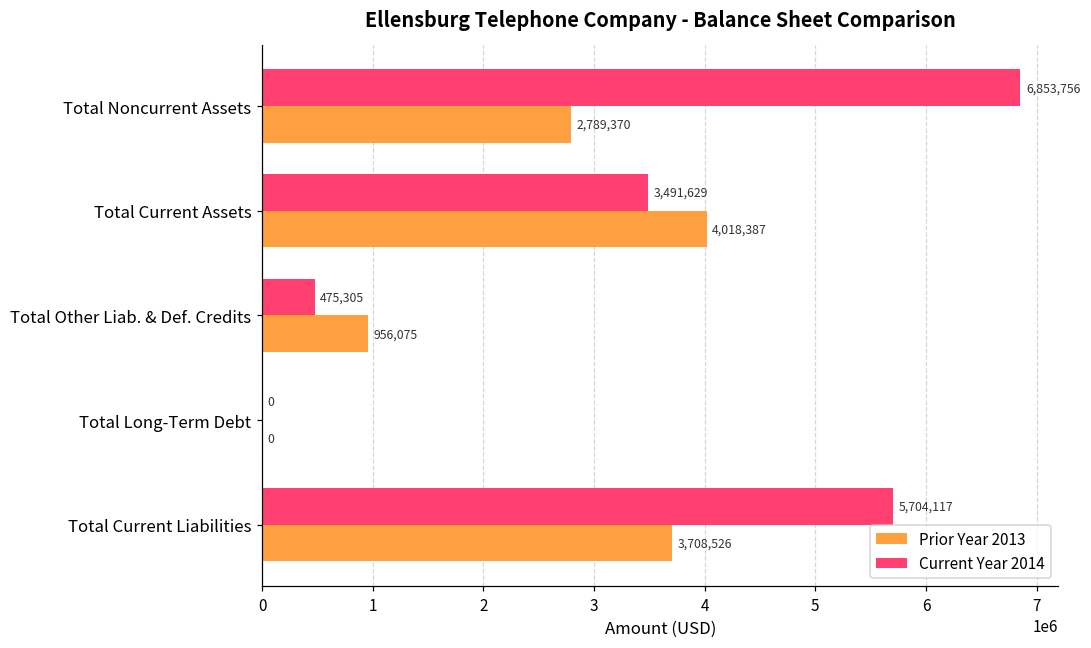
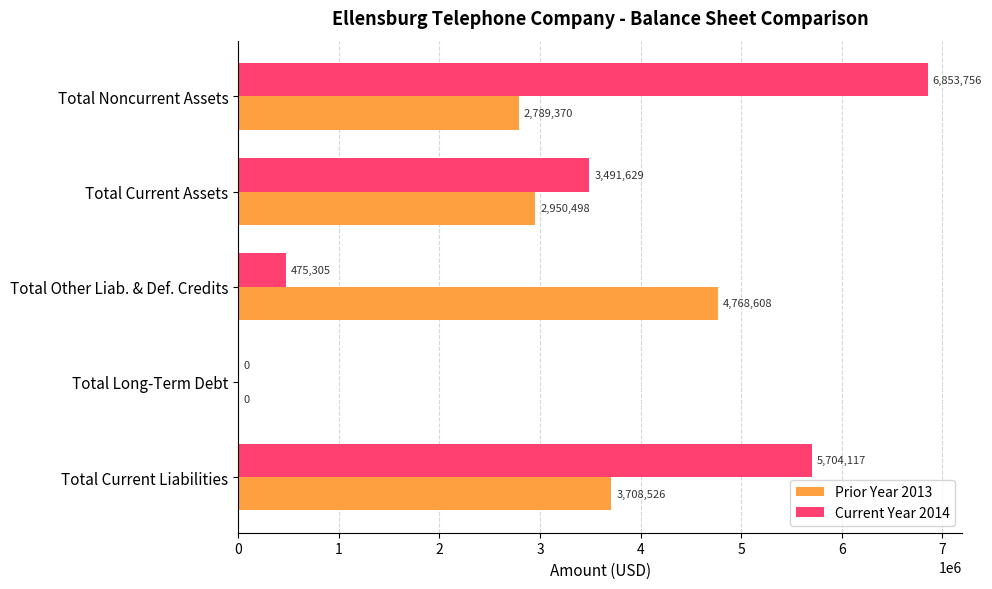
Prior Year 2013, Total Current Assets: 4,018,387 -> 2,950,498
Prior Year 2013, Total Other Liab. & Def. Credits: 956,075 -> 4,768,608
